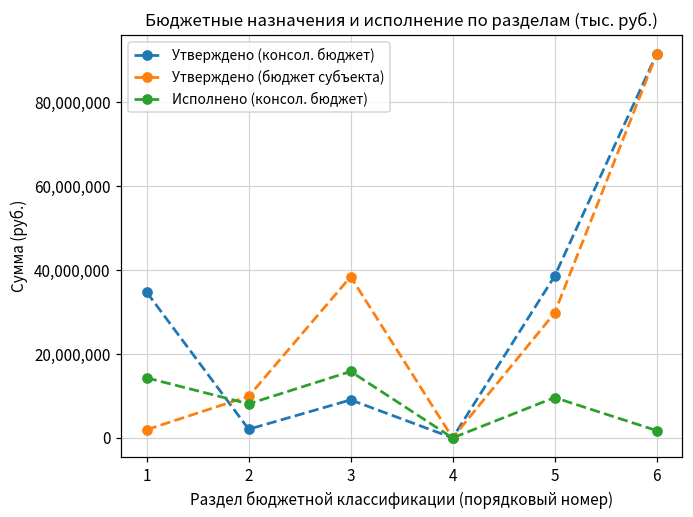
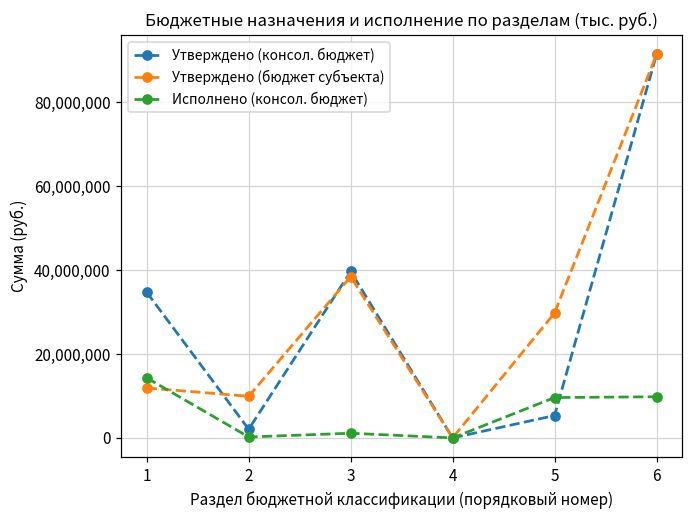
Утверждено (бюджет субъекта), 1: 2,000,000 -> 12,000,000
Исполнено (консол. бюджет), 2: 8,000,000 -> 0
Утверждено (консол. бюджет), 3: 9,000,000 -> 40,000,000
Исполнено (консол. бюджет), 3: 16,000,000 -> 1,000,000
Утверждено (консол. бюджет), 5: 39,000,000 -> 5,000,000
Исполнено (консол. бюджет), 6: 2,000,000 -> 10,000,000
